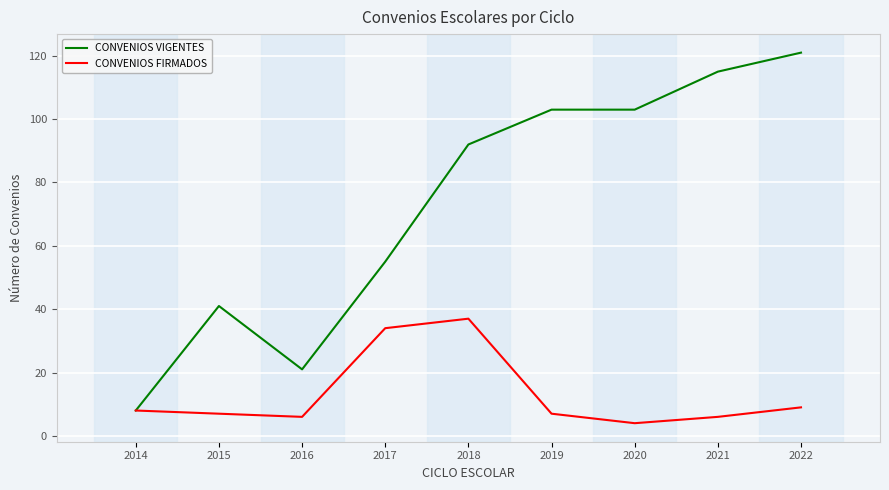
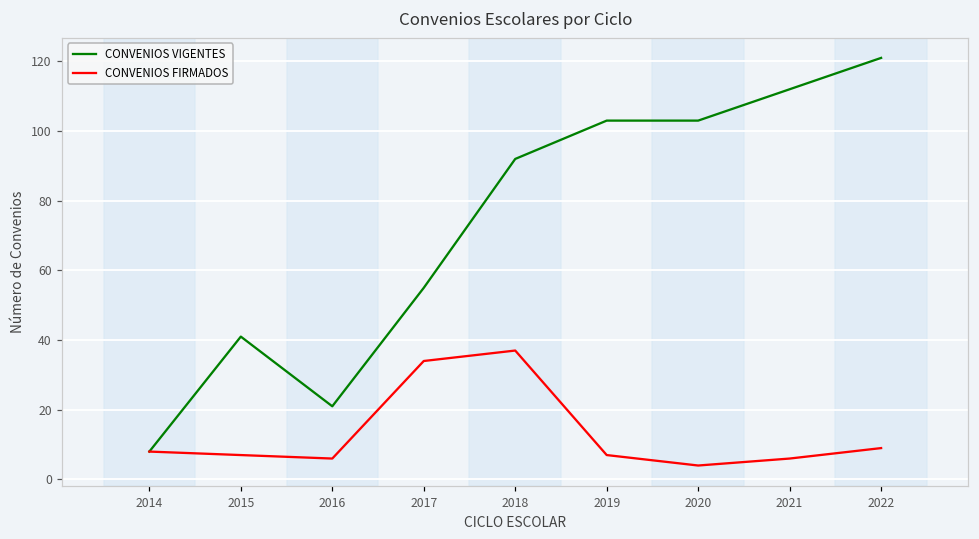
CONVENIOS VIGENTES, 2021: 115 -> 112
